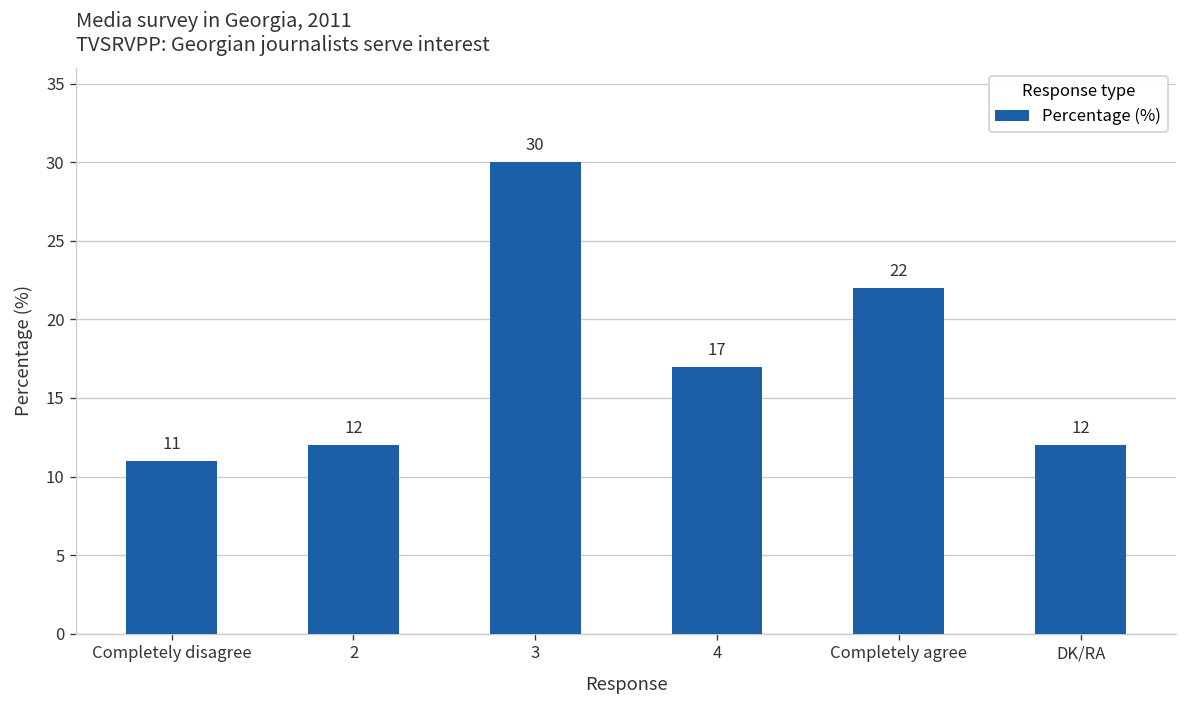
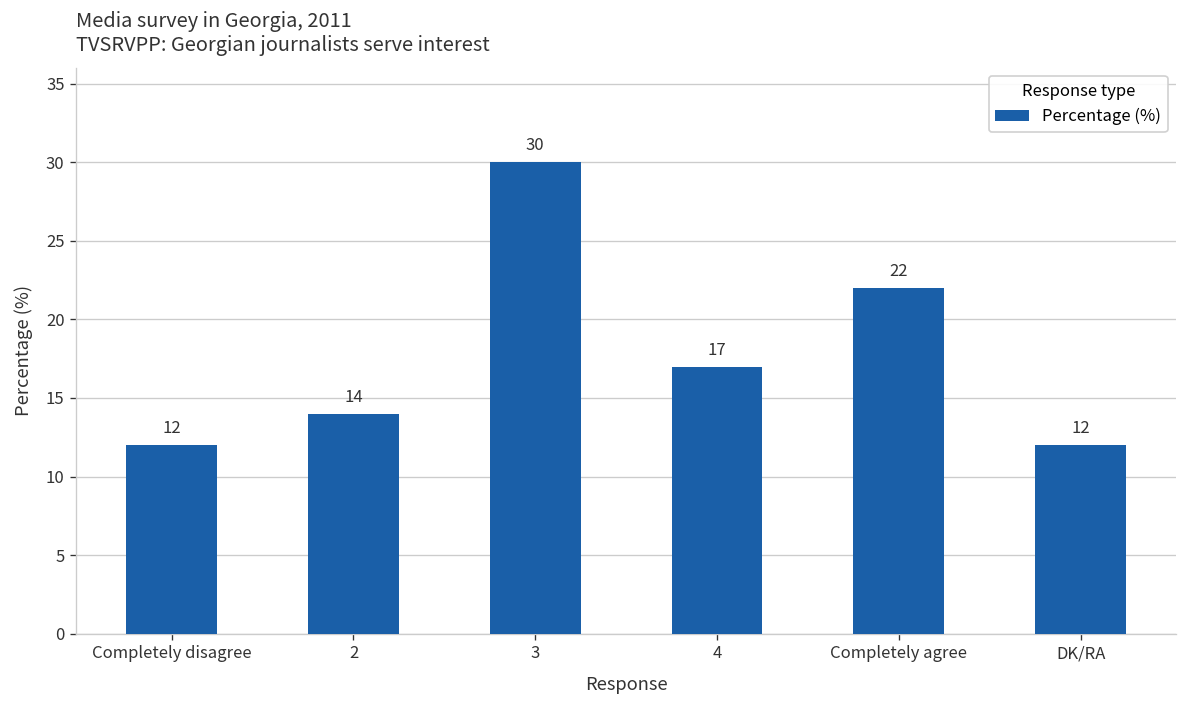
Completely disagree: 11 -> 12
2: 12 -> 14
